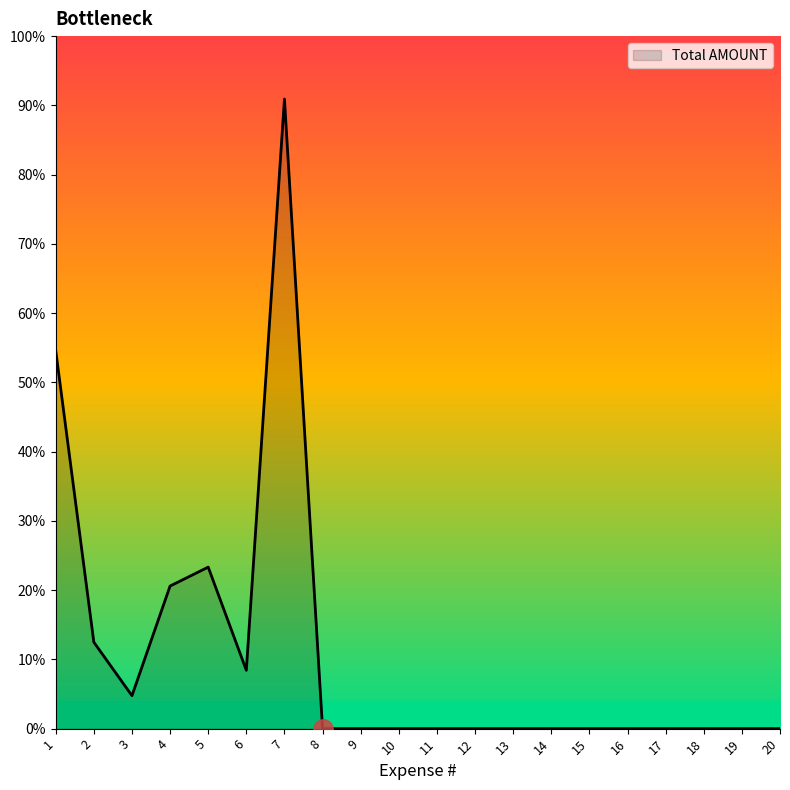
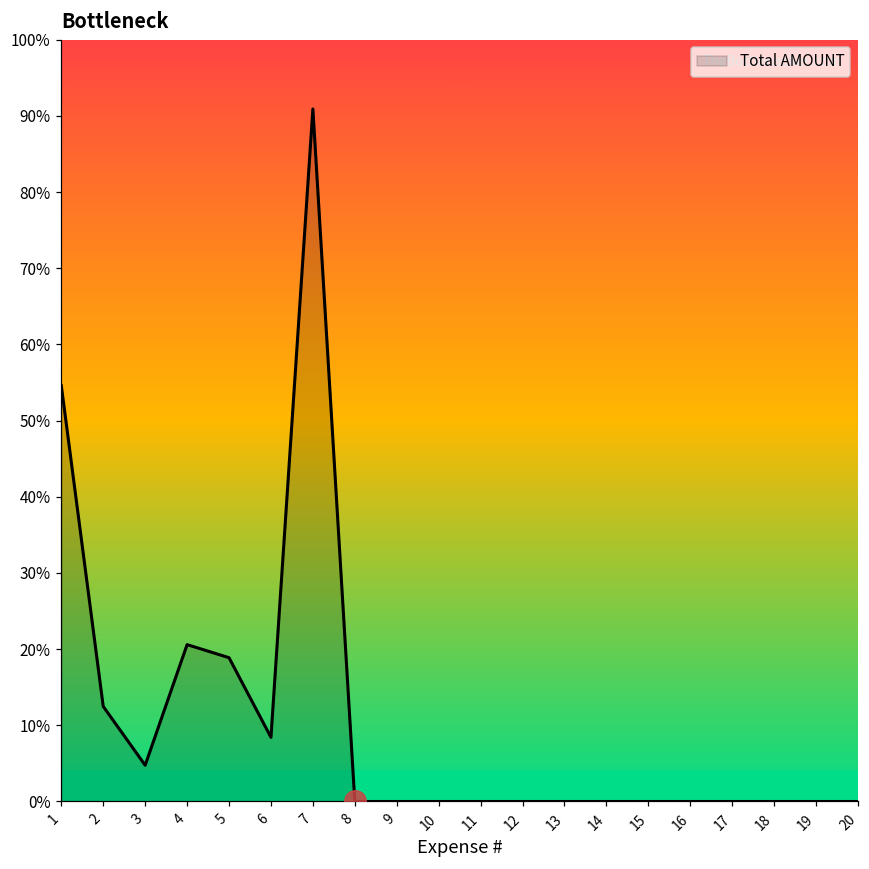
Total AMOUNT, 5: 23% -> 19%
